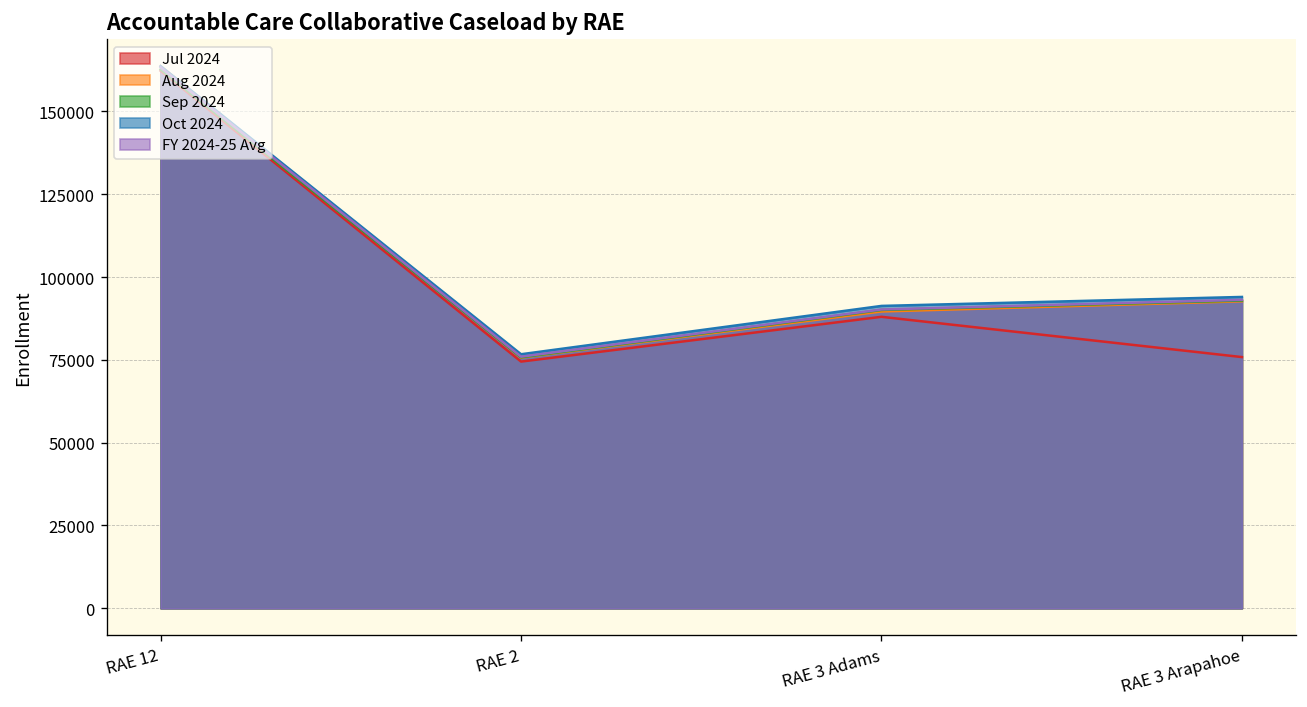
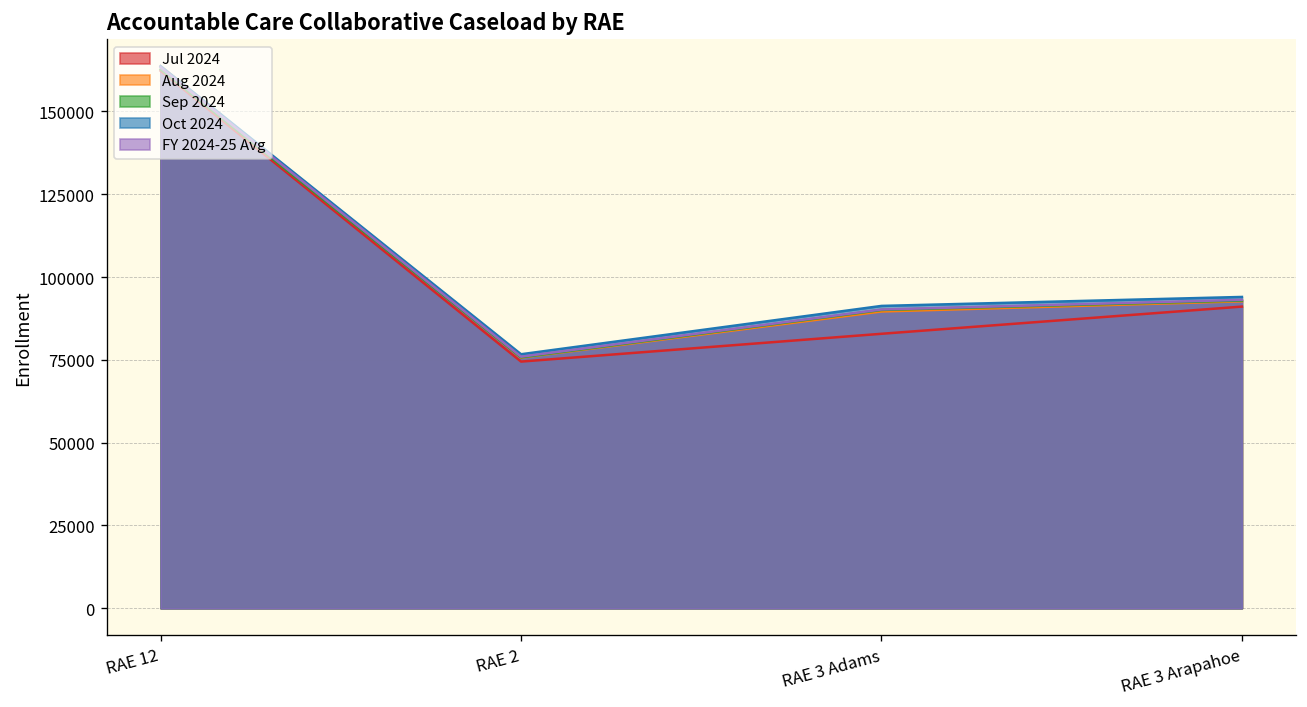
Jul 2024, RAE 3 Adams: 88000 -> 83000
Jul 2024, RAE 3 Arapahoe: 76000 -> 91000
